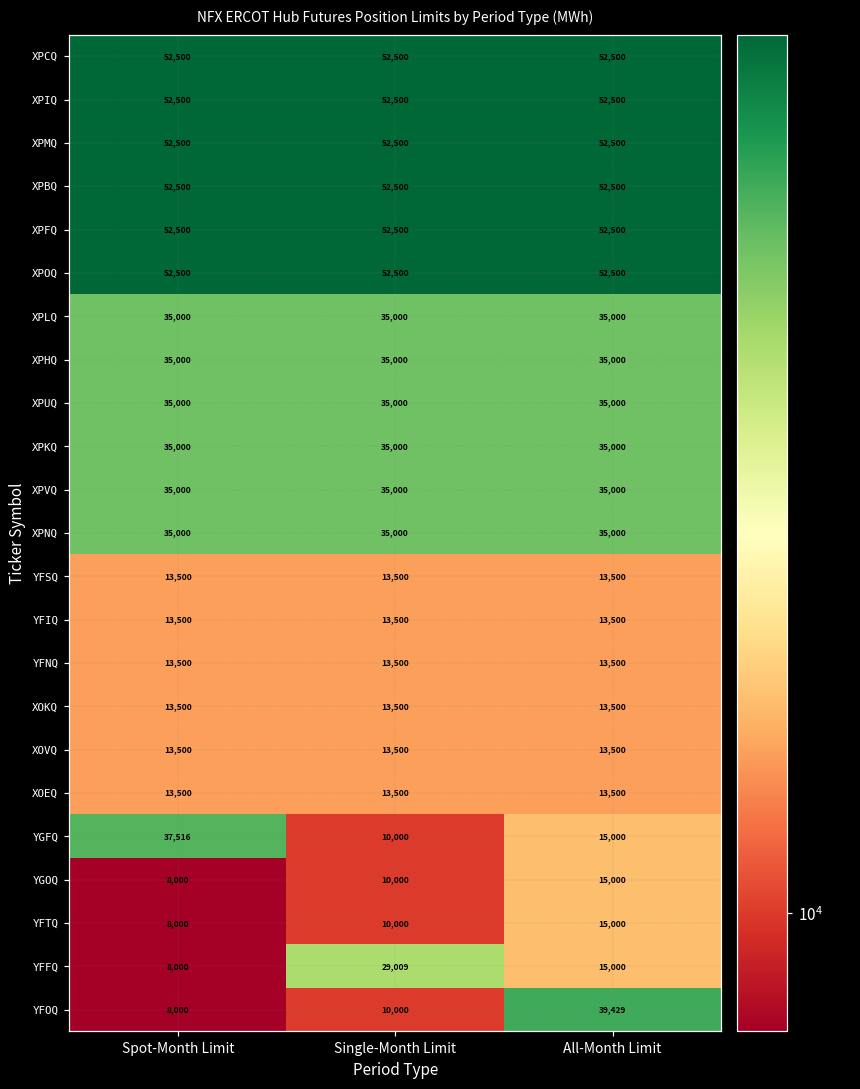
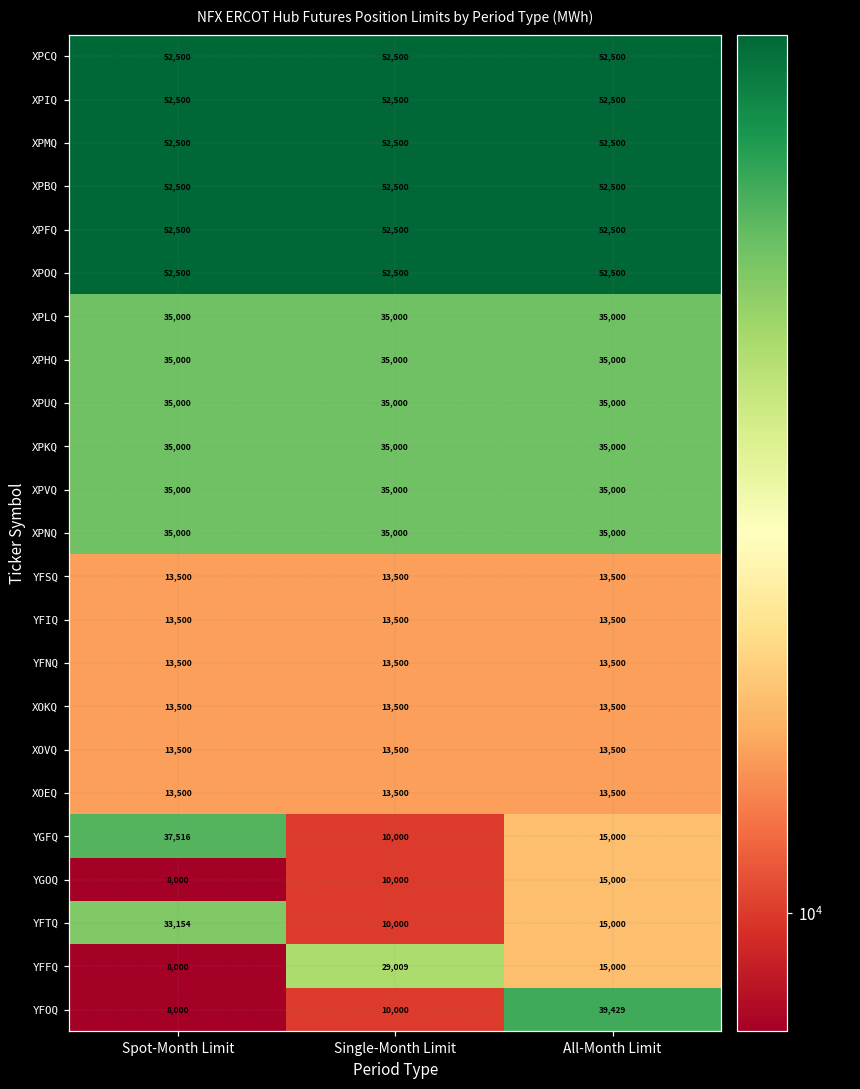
YFTQ, Spot-Month Limit: 8,000 -> 33,154
